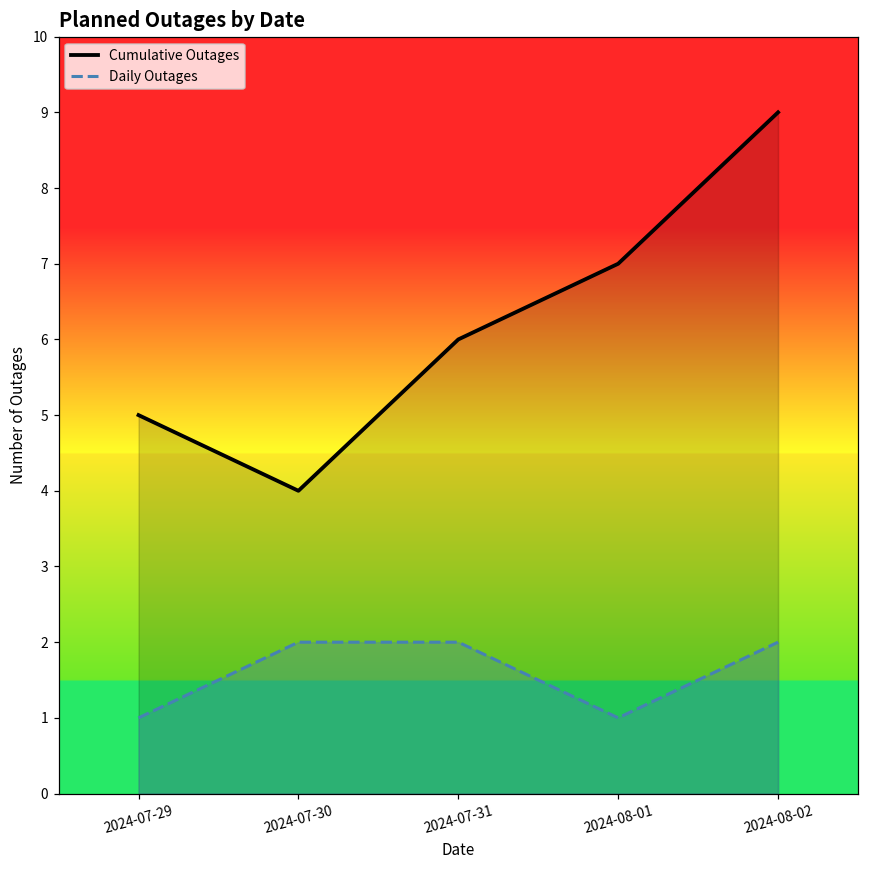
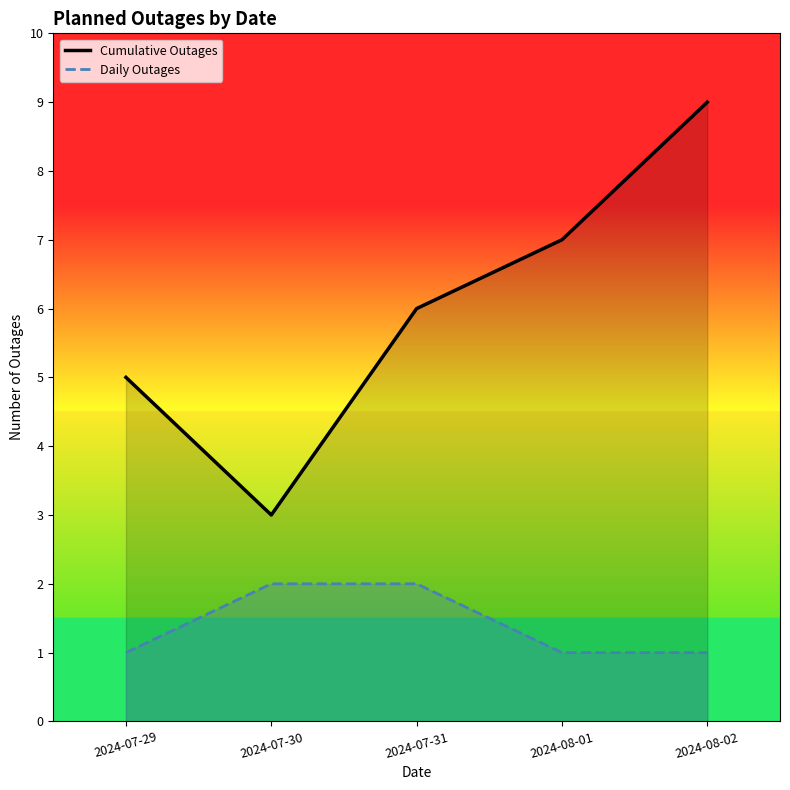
Cumulative Outages, 2024-07-30: 4 -> 3
Daily Outages, 2024-08-02: 2 -> 1
